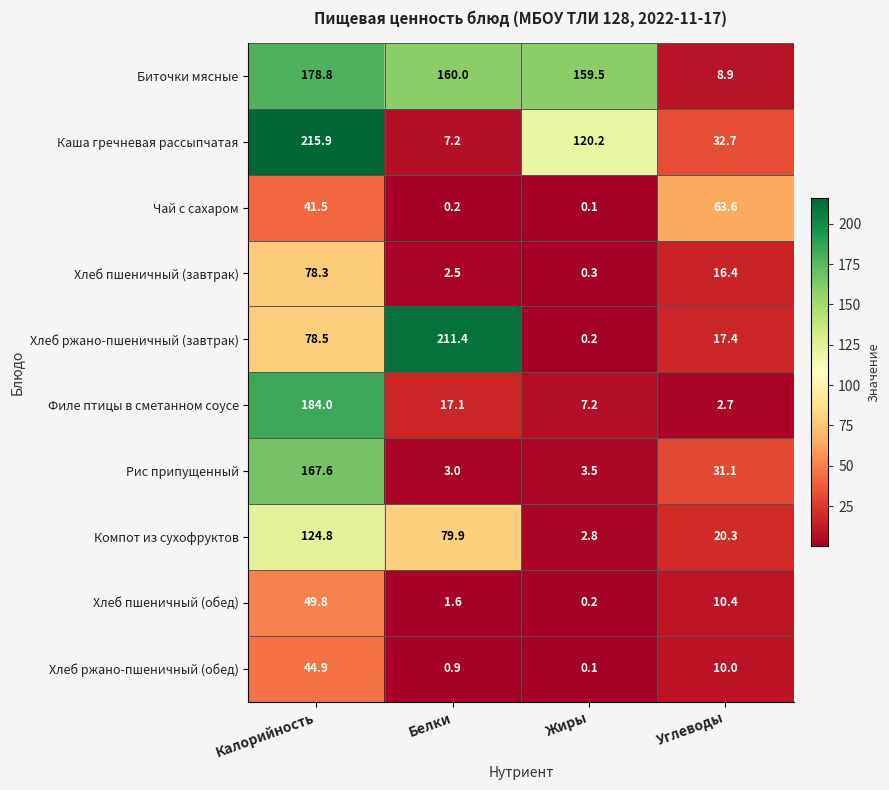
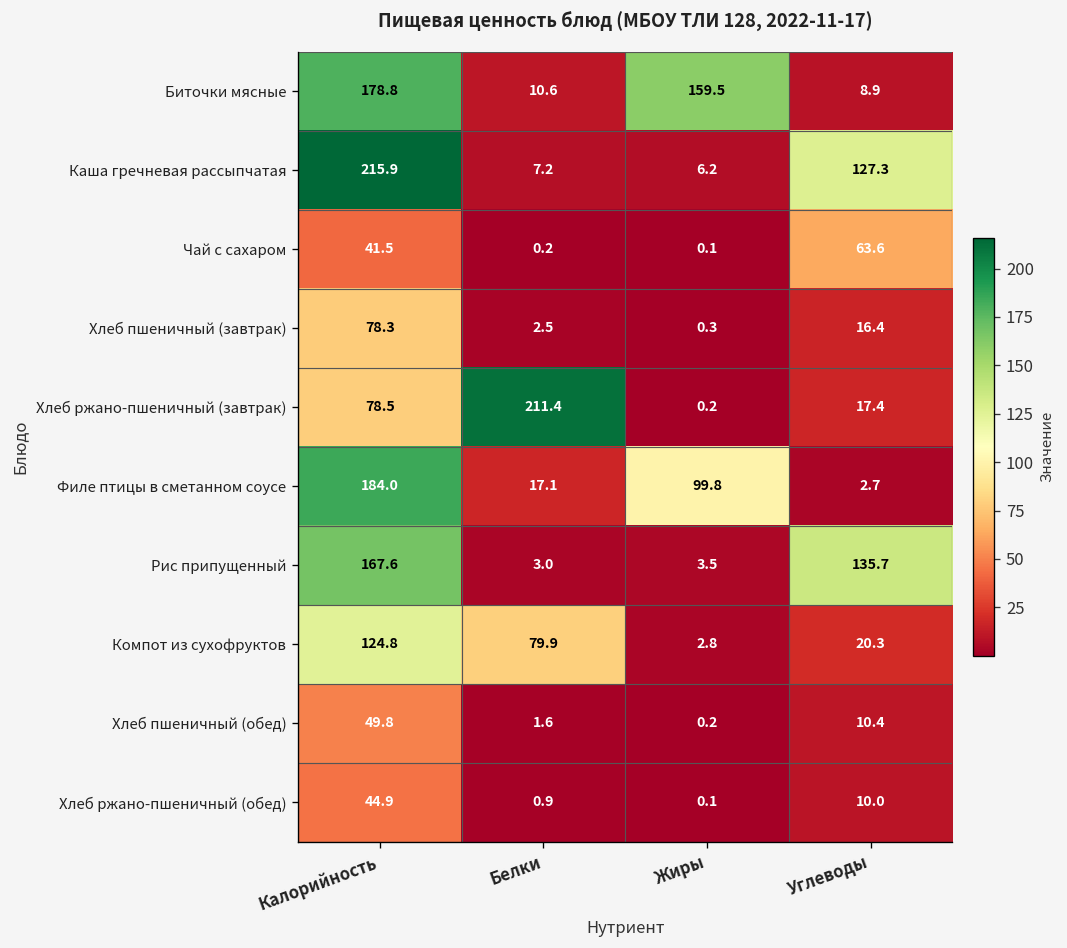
Биточки мясные, Белки: 160.0 -> 10.6
Каша гречневая рассыпчатая, Жиры: 120.2 -> 6.2
Каша гречневая рассыпчатая, Углеводы: 32.7 -> 127.3
Филе птицы в сметанном соусе, Жиры: 7.2 -> 99.8
Рис припущенный, Углеводы: 31.1 -> 135.7
